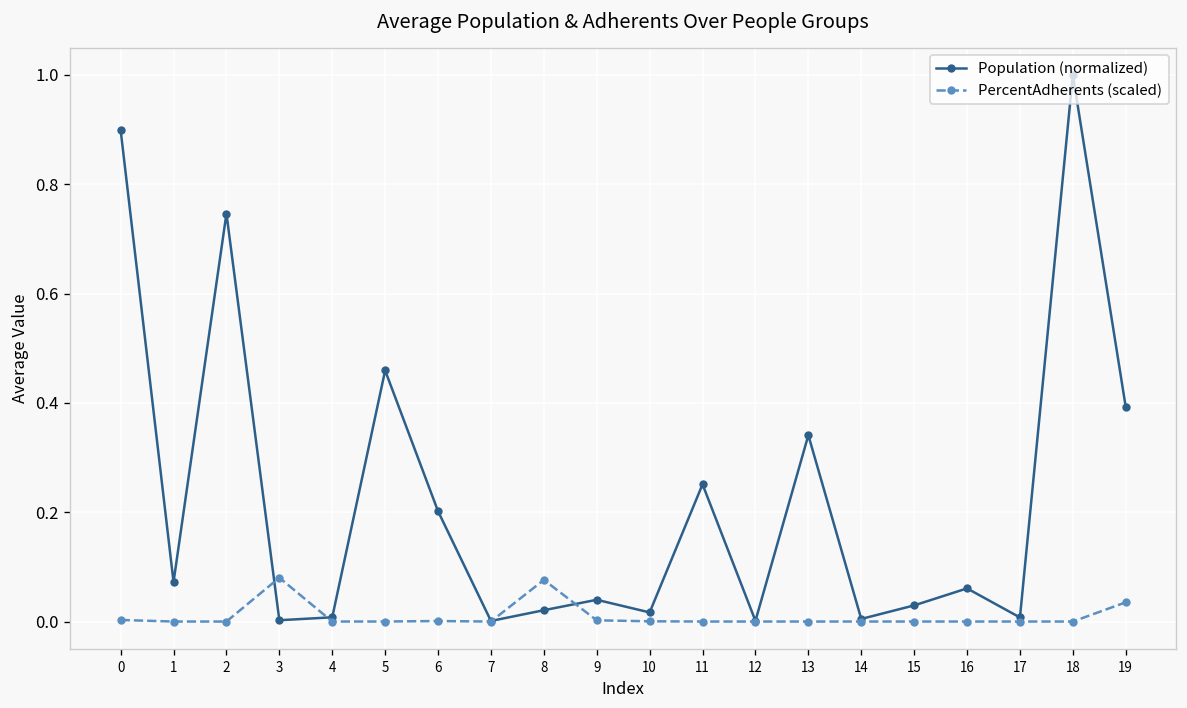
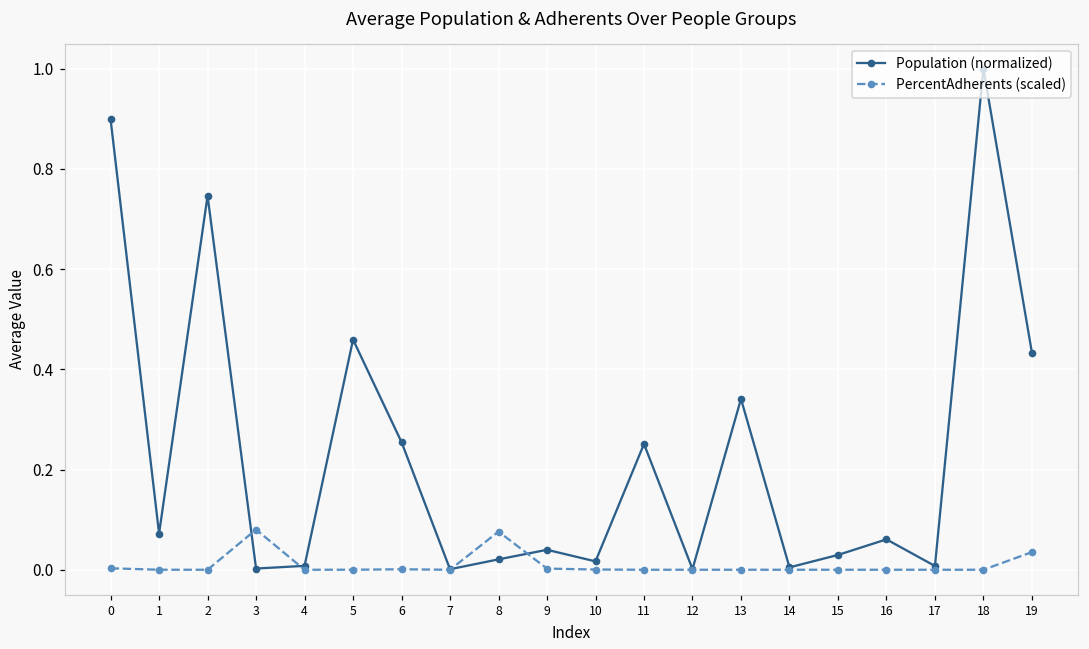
Population (normalized), 6: 0.20 -> 0.25
Population (normalized), 19: 0.39 -> 0.43
